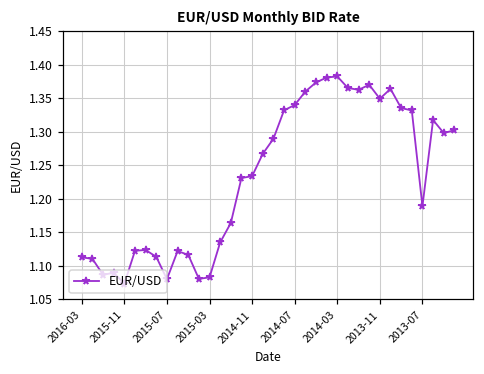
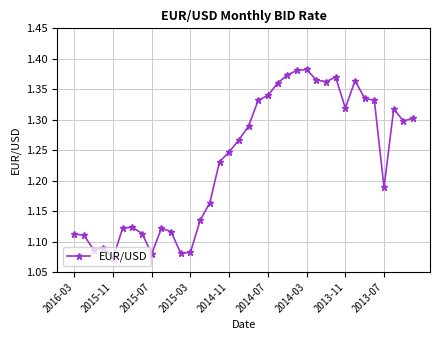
2014-11: 1.23 -> 1.25
2013-11: 1.35 -> 1.32
